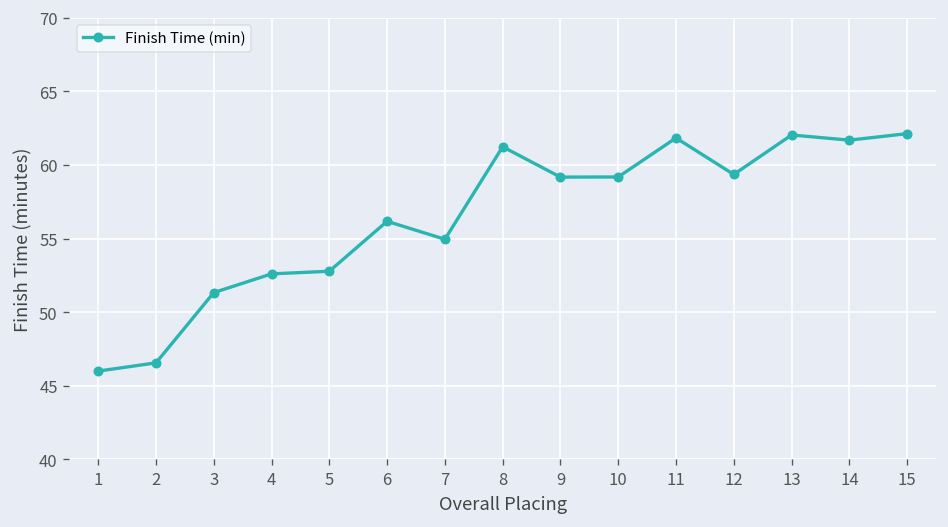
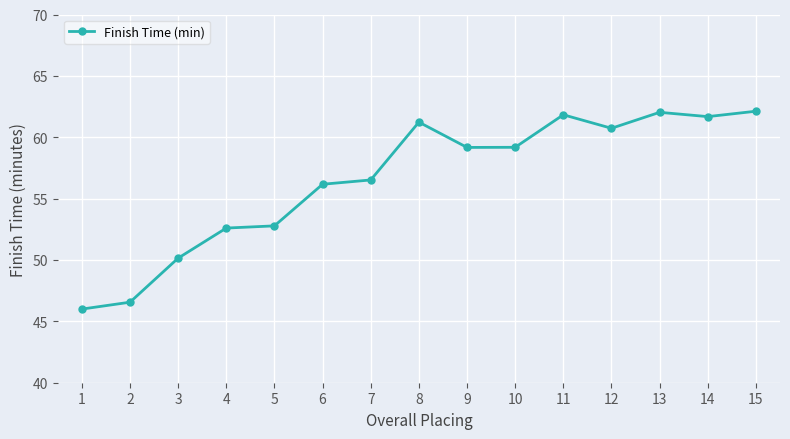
3: 51.3 -> 50.2
7: 55.0 -> 56.5
12: 59.4 -> 60.7
